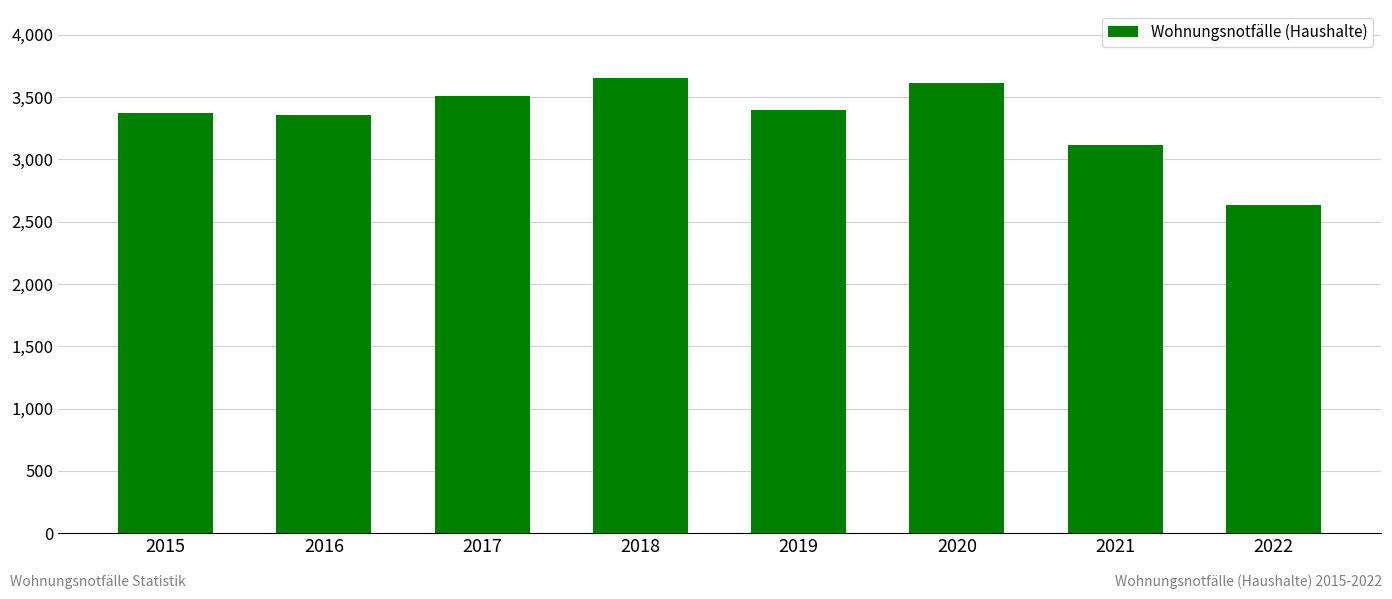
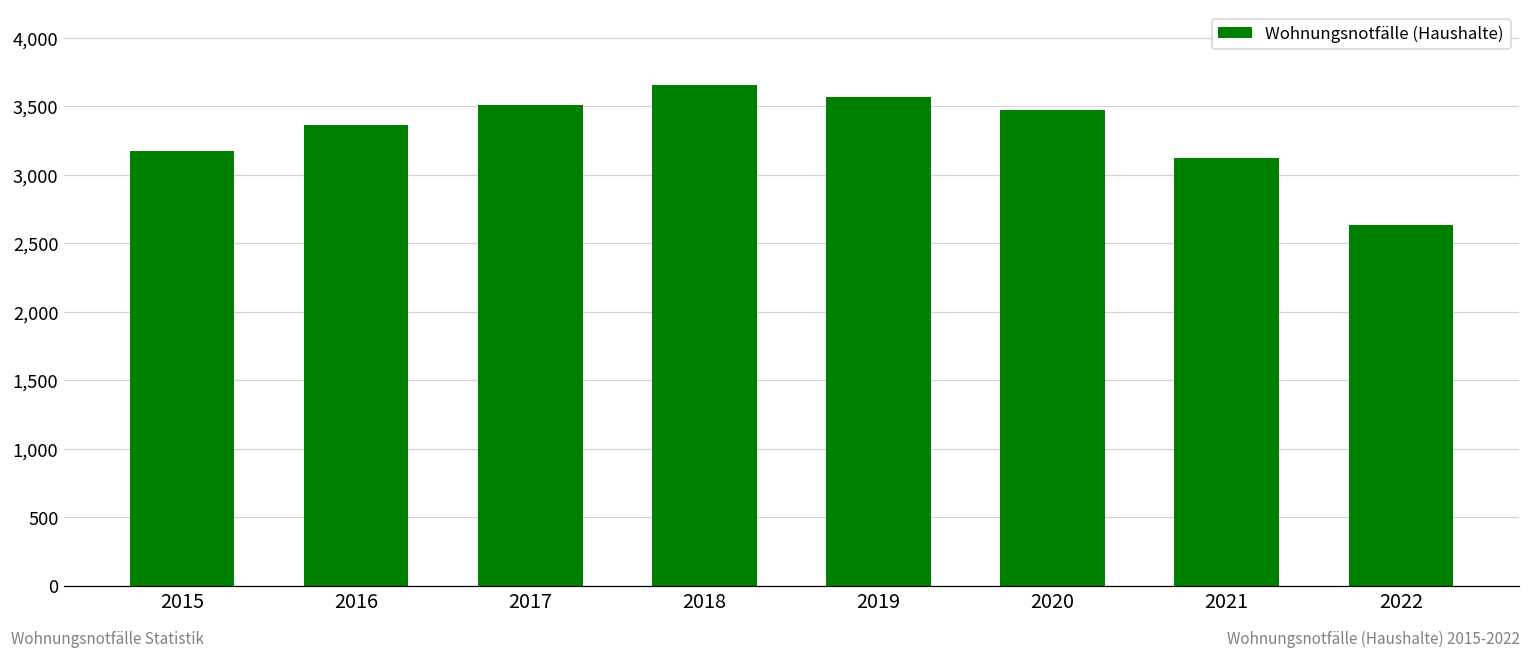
2015: 3,370 -> 3,170
2019: 3,400 -> 3,570
2020: 3,610 -> 3,470
